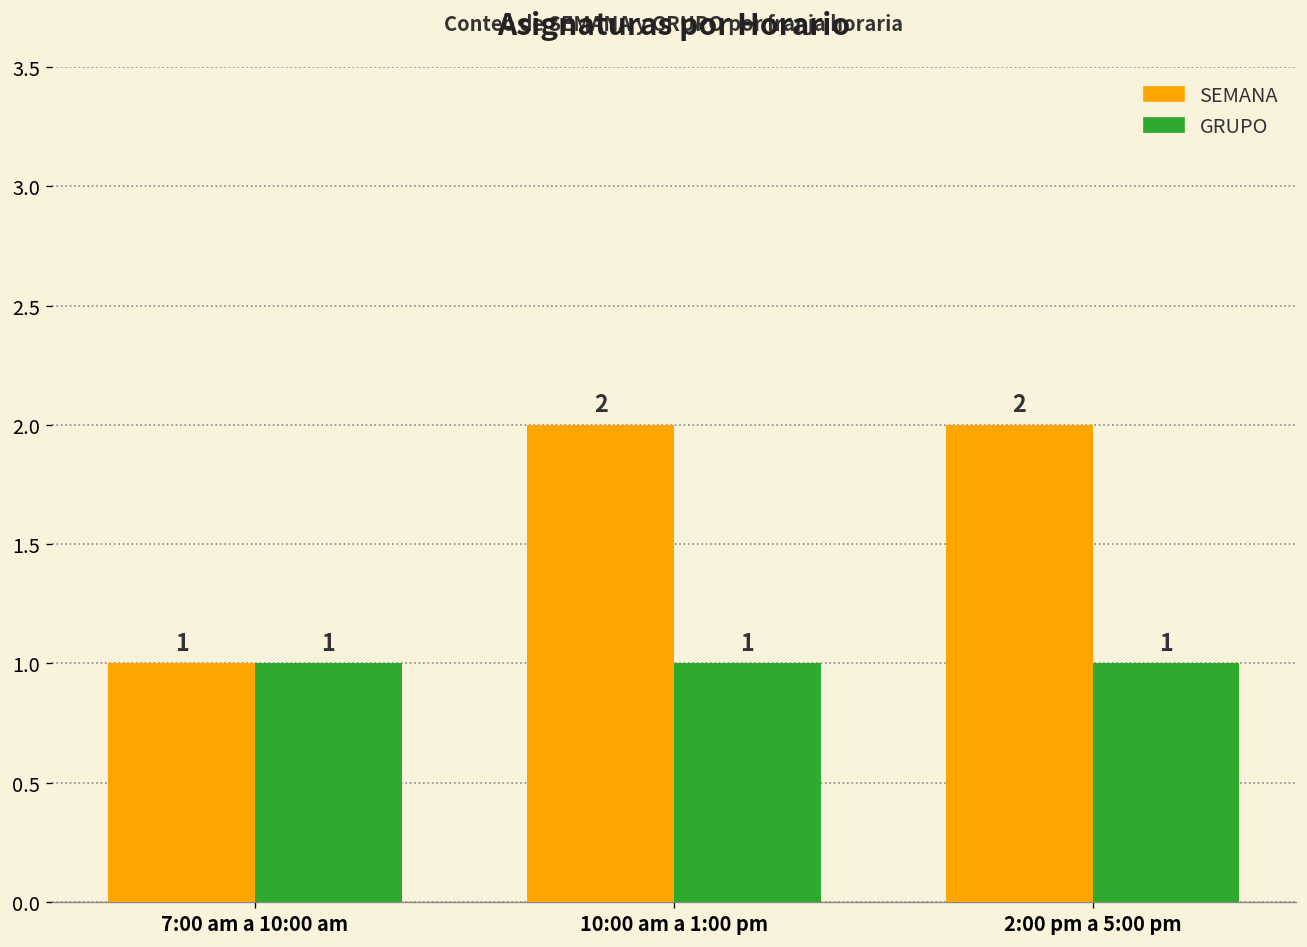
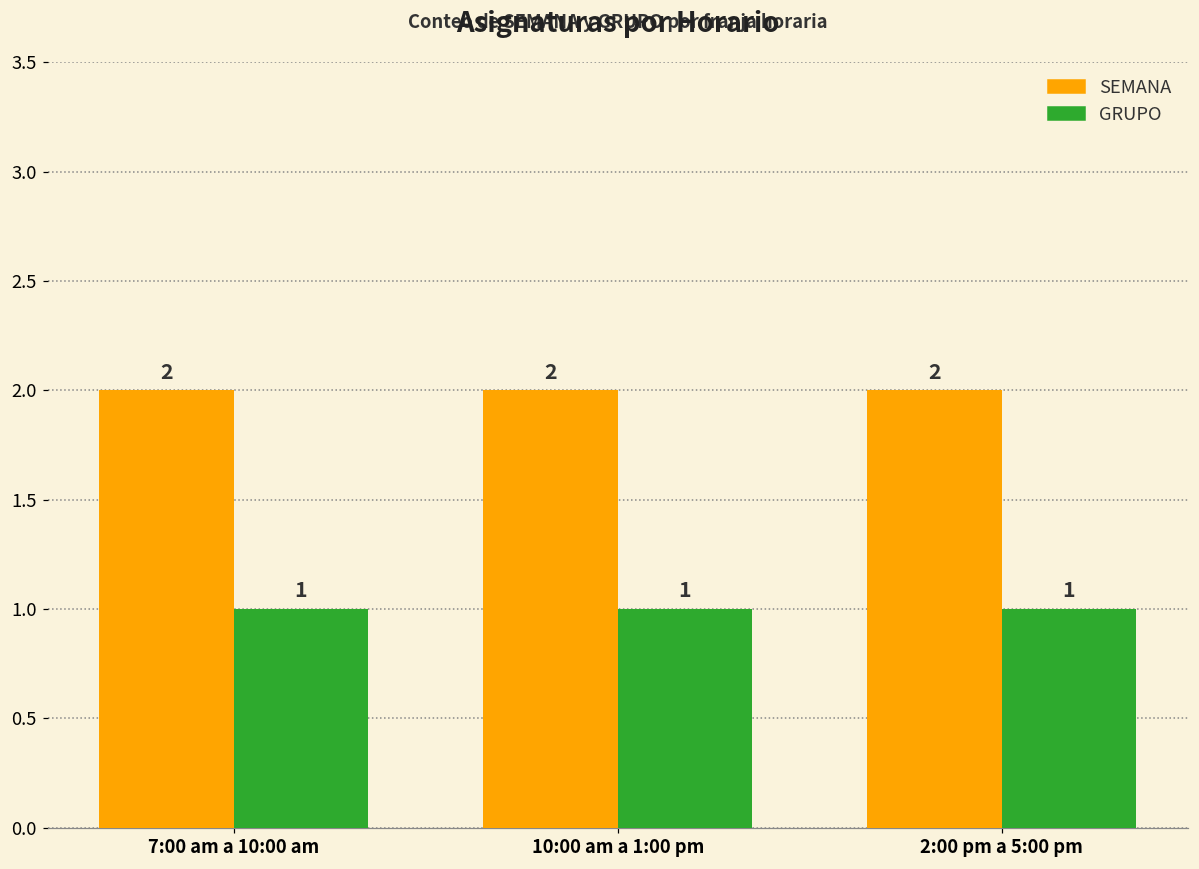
SEMANA, 7:00 am a 10:00 am: 1 -> 2
